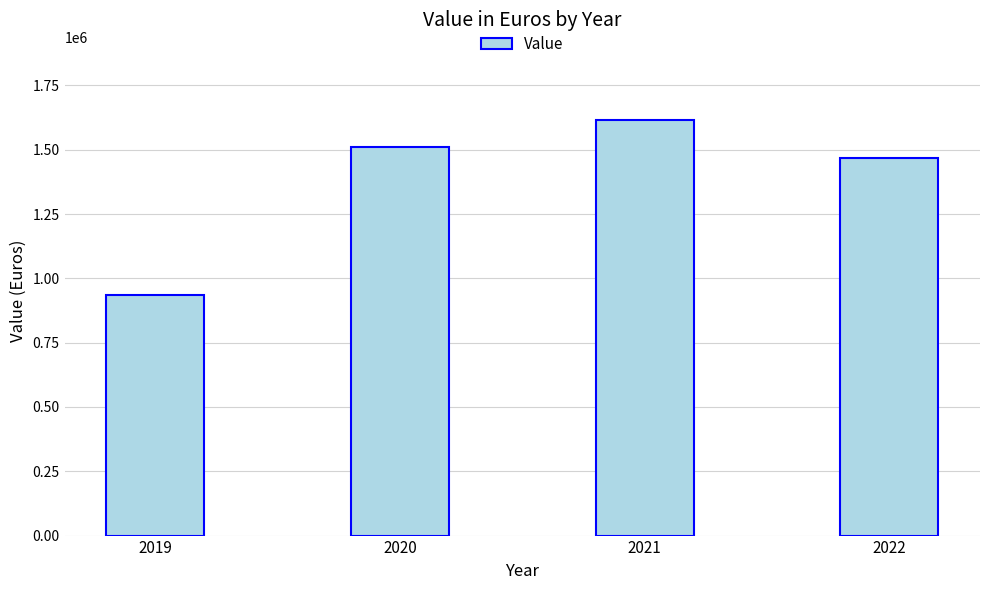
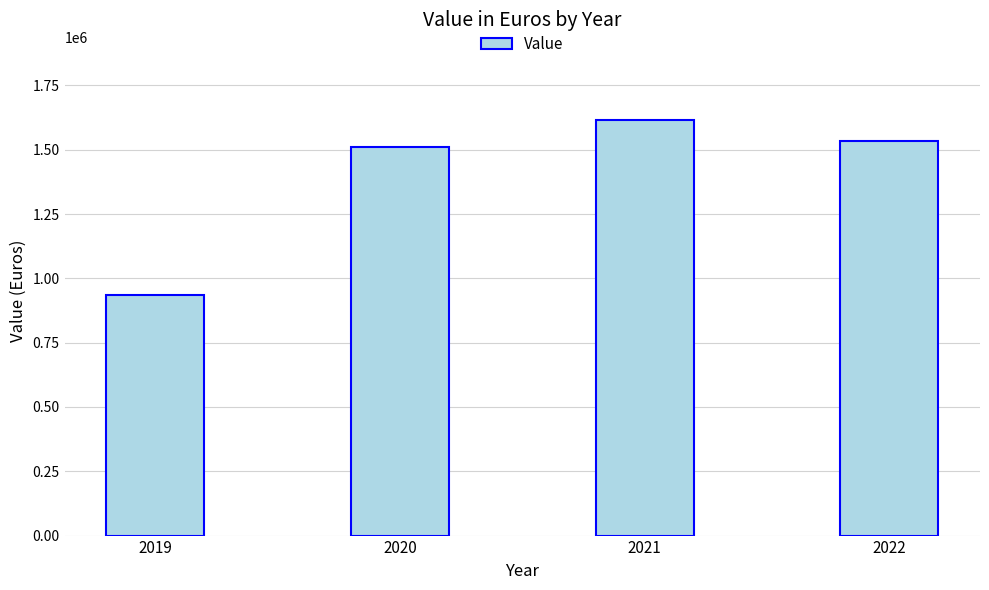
2022: 1470000 -> 1530000
